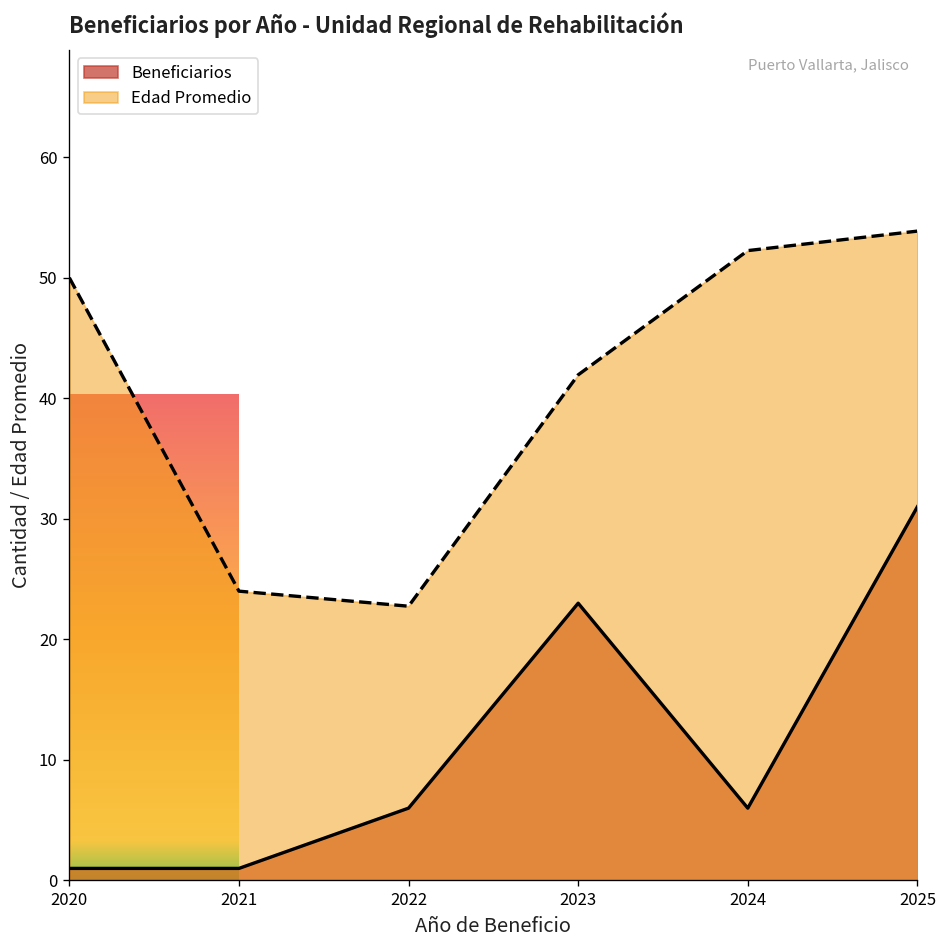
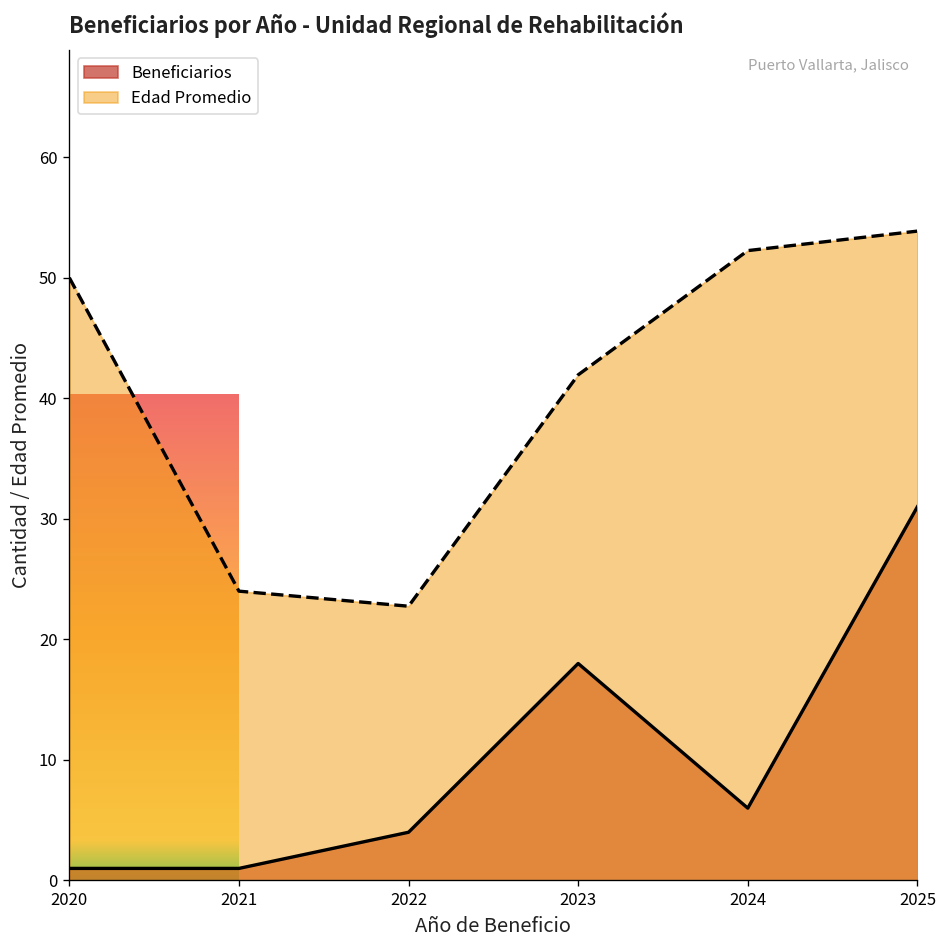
Beneficiarios, 2022: 6 -> 4
Beneficiarios, 2023: 23 -> 18
